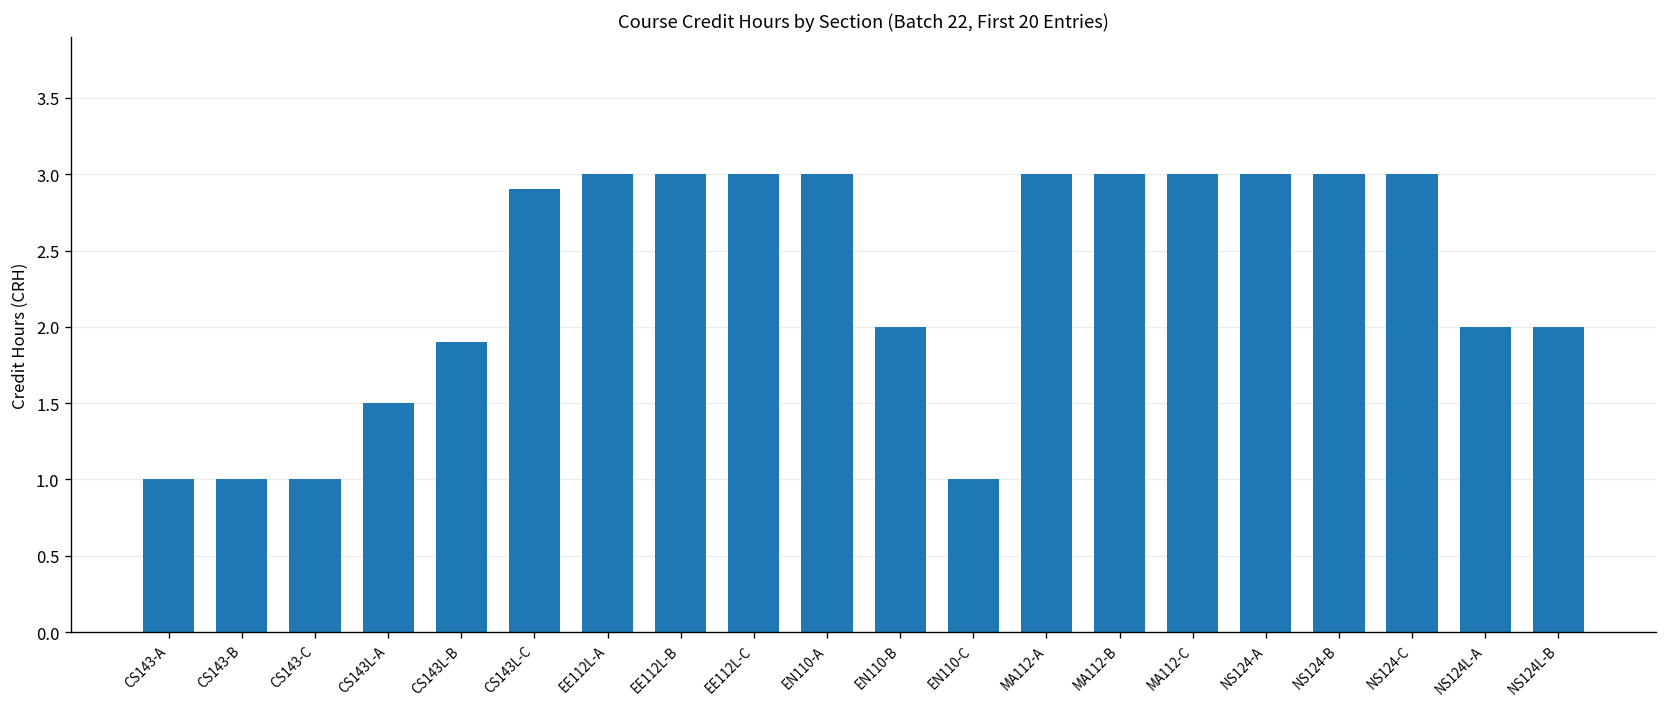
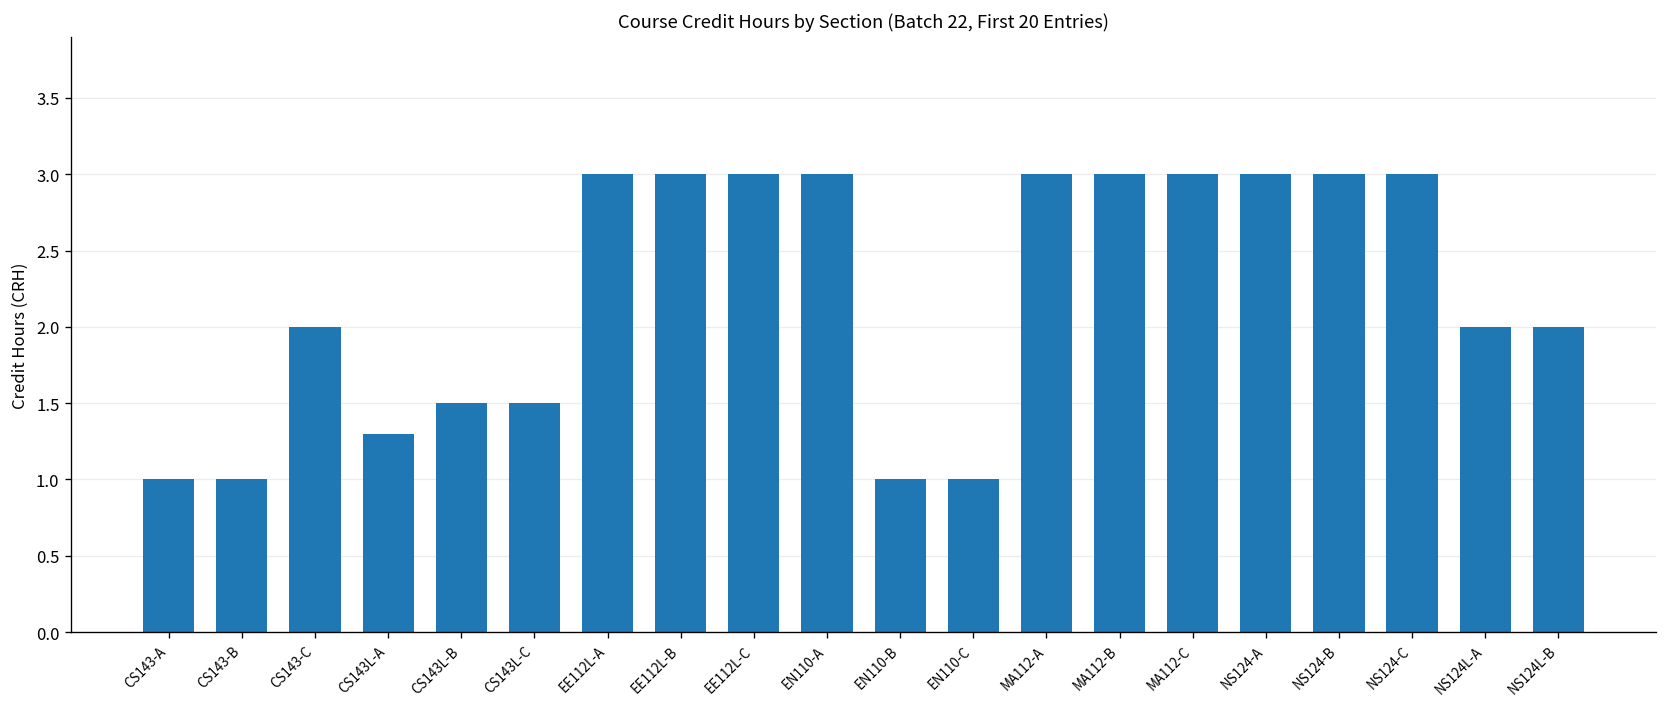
CS143-C: 1 -> 2
CS143L-A: 1.5 -> 1.3
CS143L-B: 1.9 -> 1.5
CS143L-C: 2.9 -> 1.5
EN110-B: 2 -> 1
